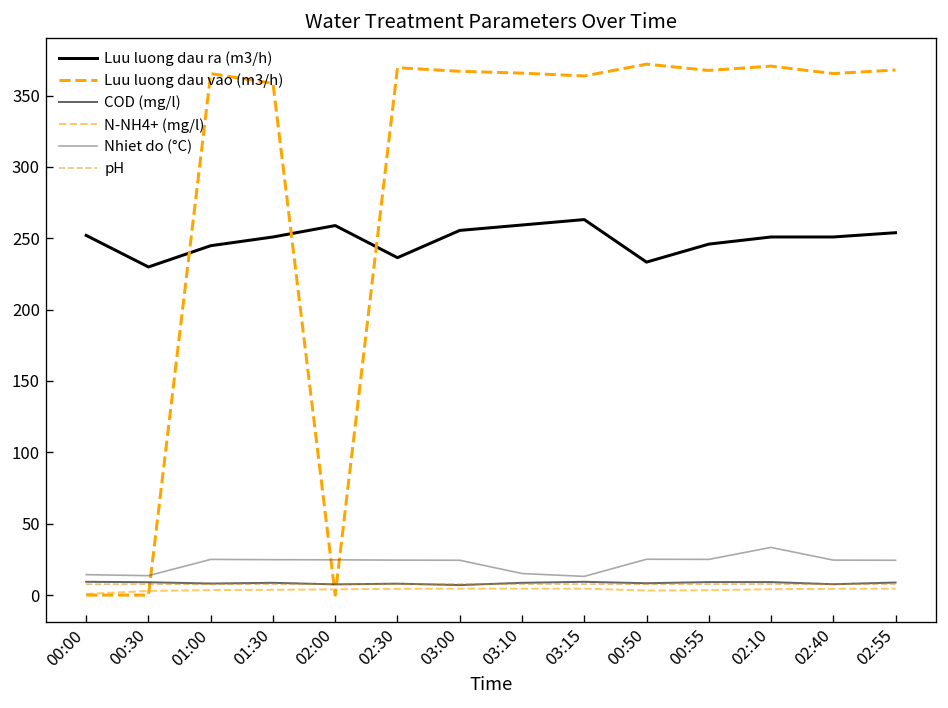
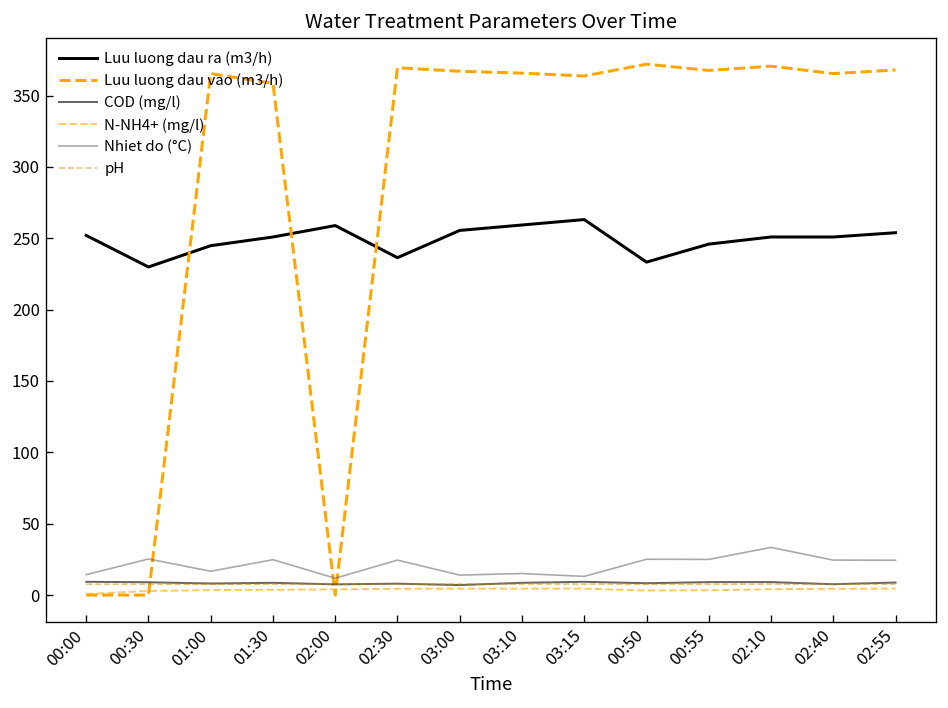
Nhiet do (°C), 00:30: 14 -> 25
Nhiet do (°C), 01:00: 25 -> 17
Nhiet do (°C), 02:00: 25 -> 12
Nhiet do (°C), 03:00: 24 -> 14
